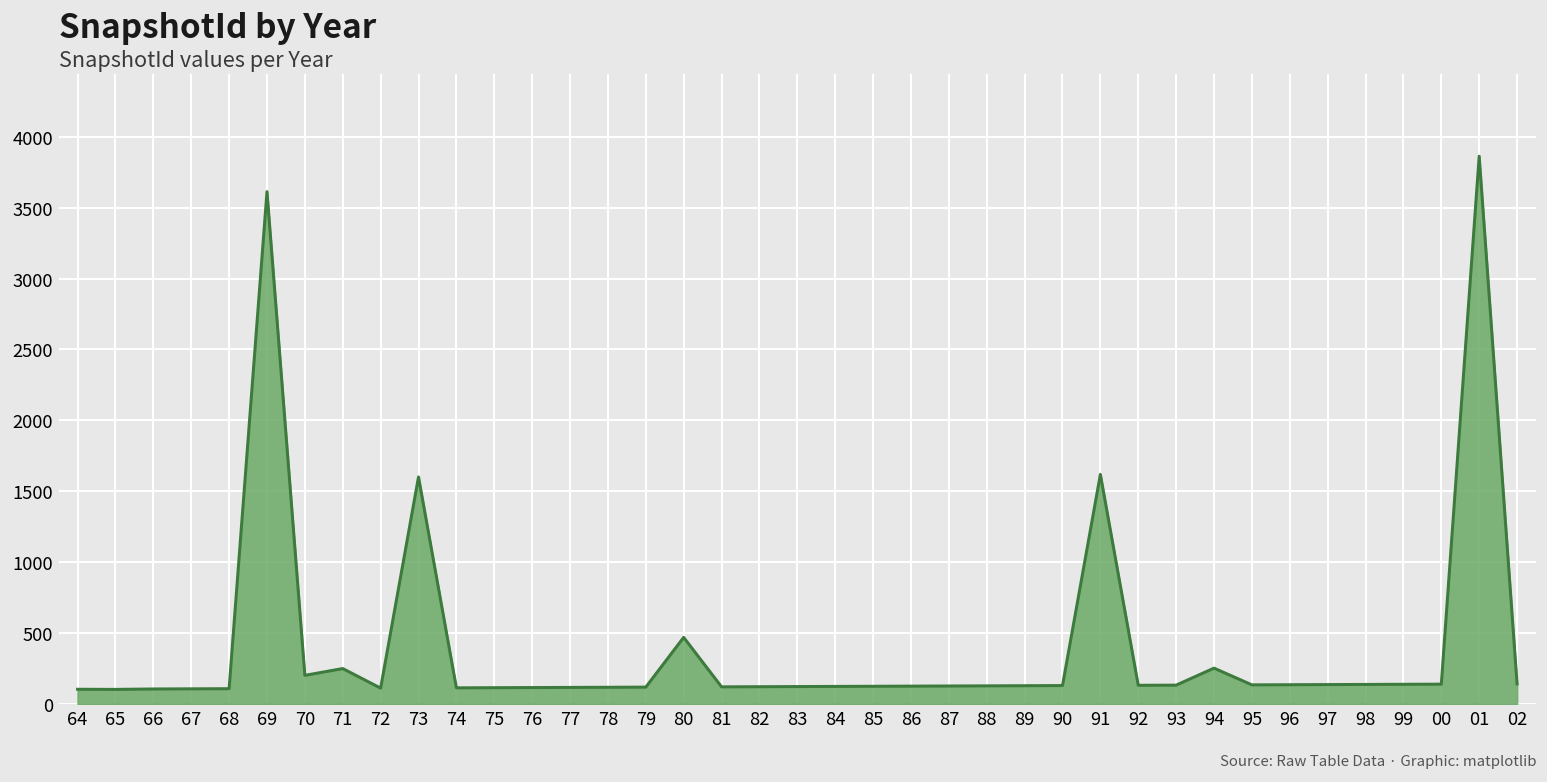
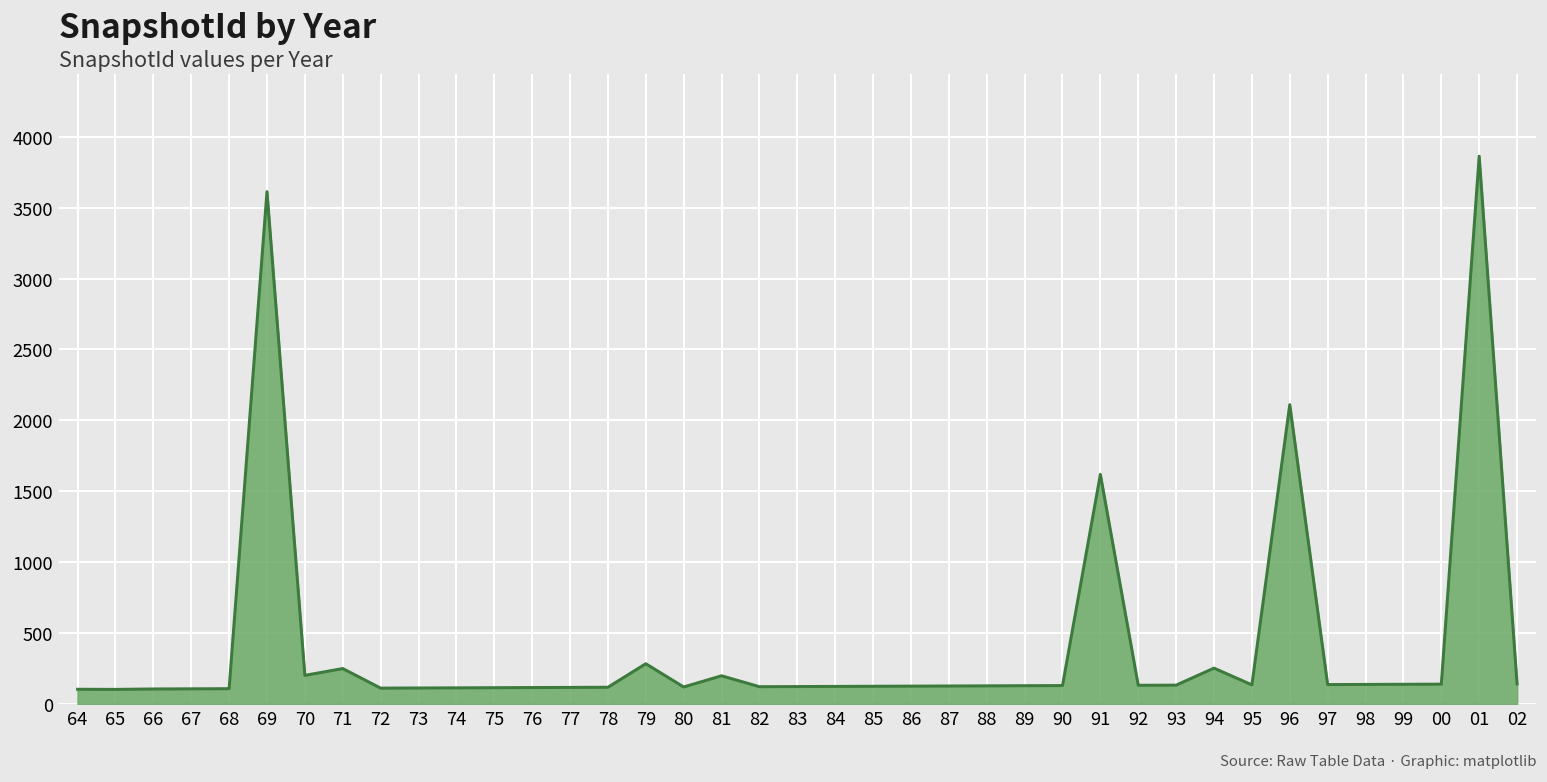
73: 1600 -> 110
79: 120 -> 280
80: 470 -> 120
81: 120 -> 200
96: 140 -> 2110
